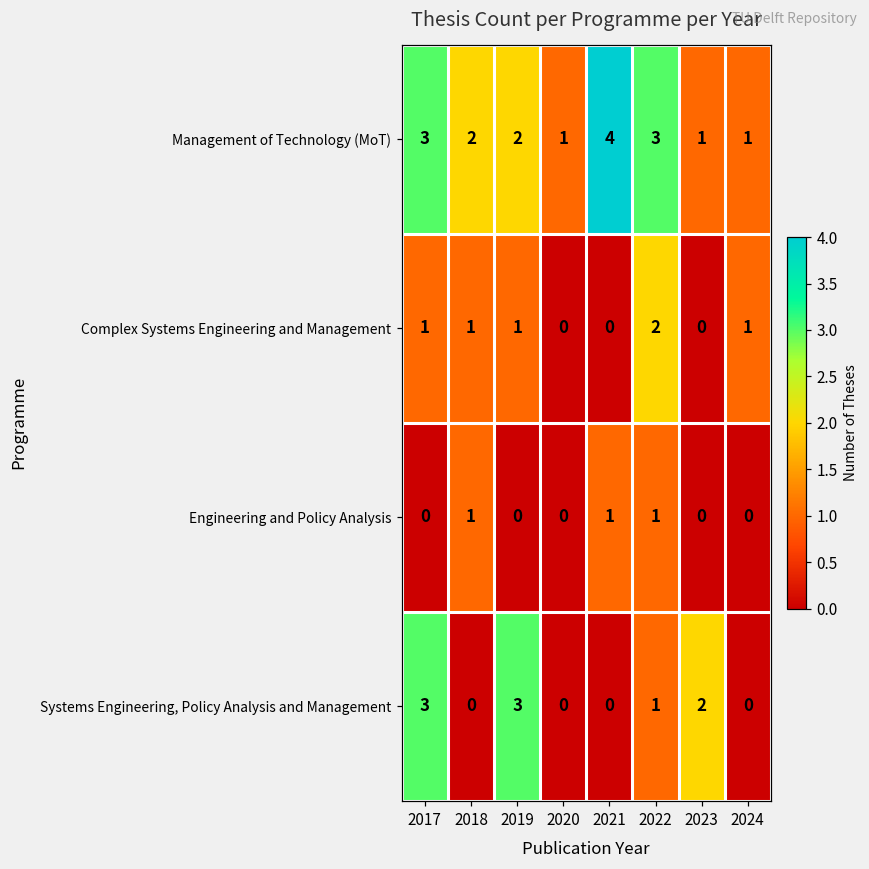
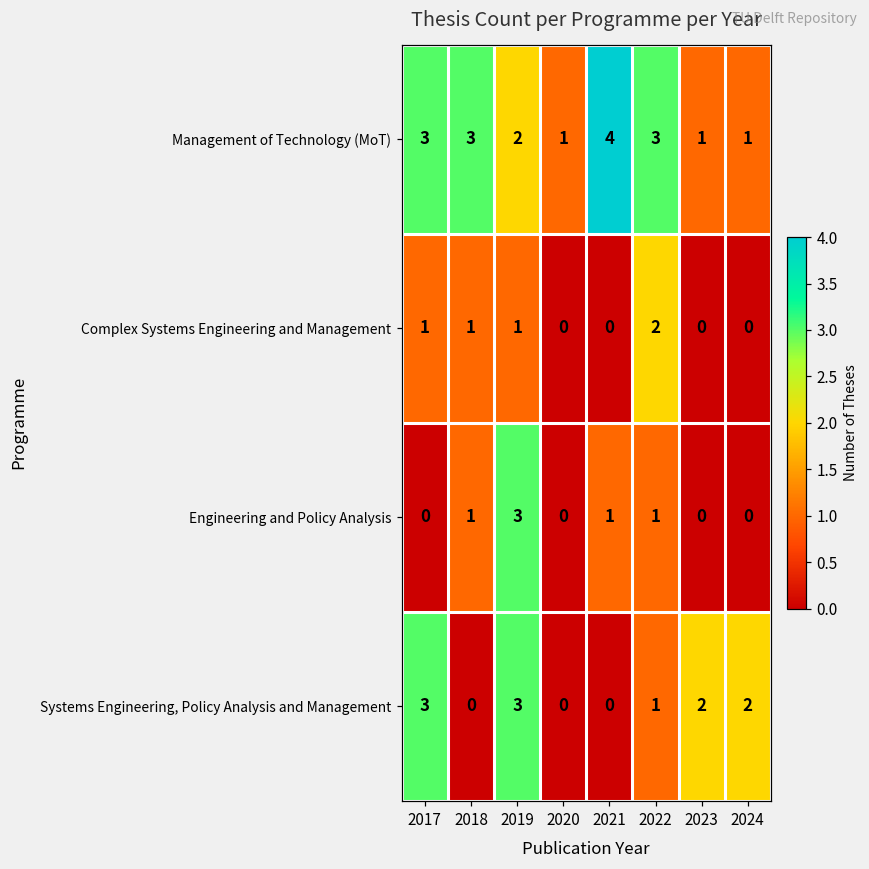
Management of Technology (MoT), 2018: 2 -> 3
Complex Systems Engineering and Management, 2024: 1 -> 0
Engineering and Policy Analysis, 2019: 0 -> 3
Systems Engineering, Policy Analysis and Management, 2024: 0 -> 2
